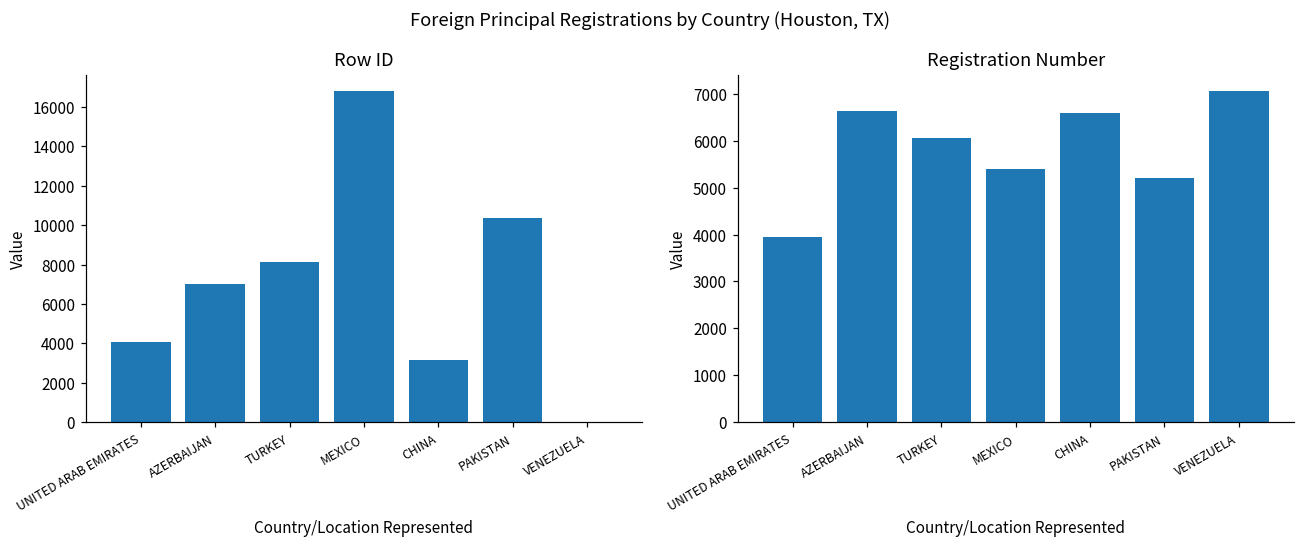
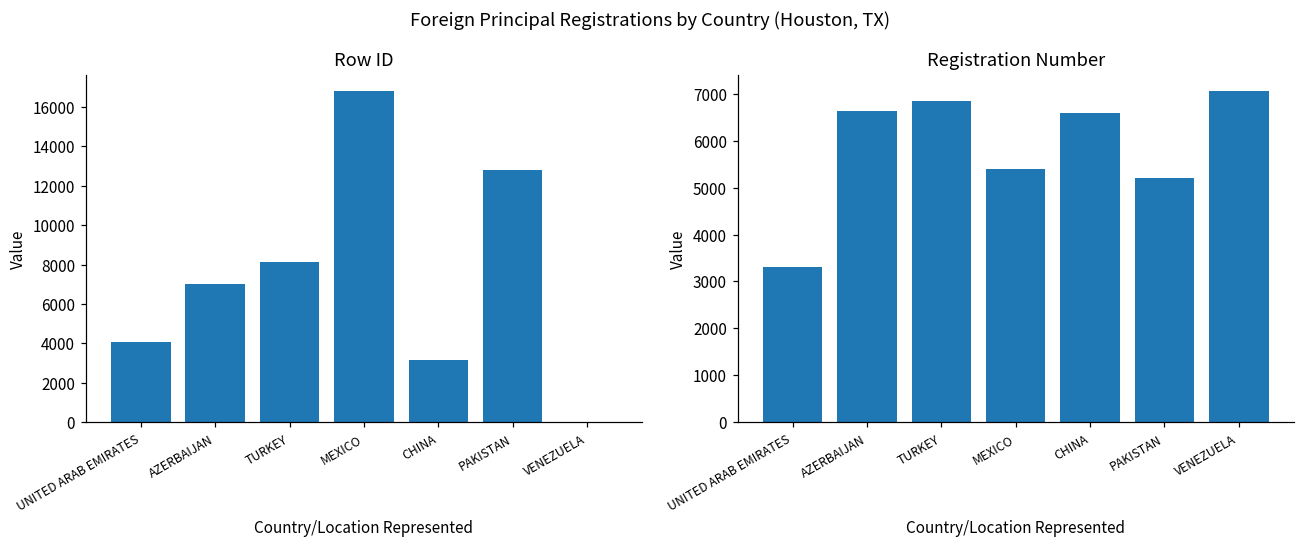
Row ID, PAKISTAN: 10300 -> 12800
Registration Number, UNITED ARAB EMIRATES: 3900 -> 3300
Registration Number, TURKEY: 6100 -> 6900
